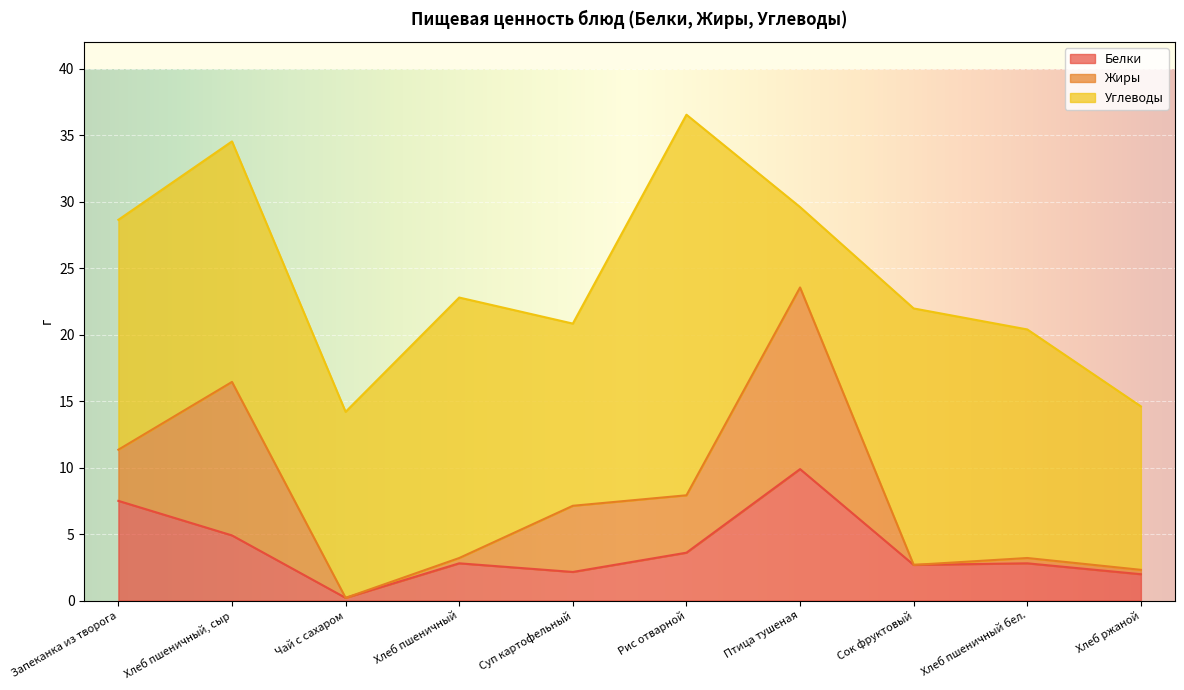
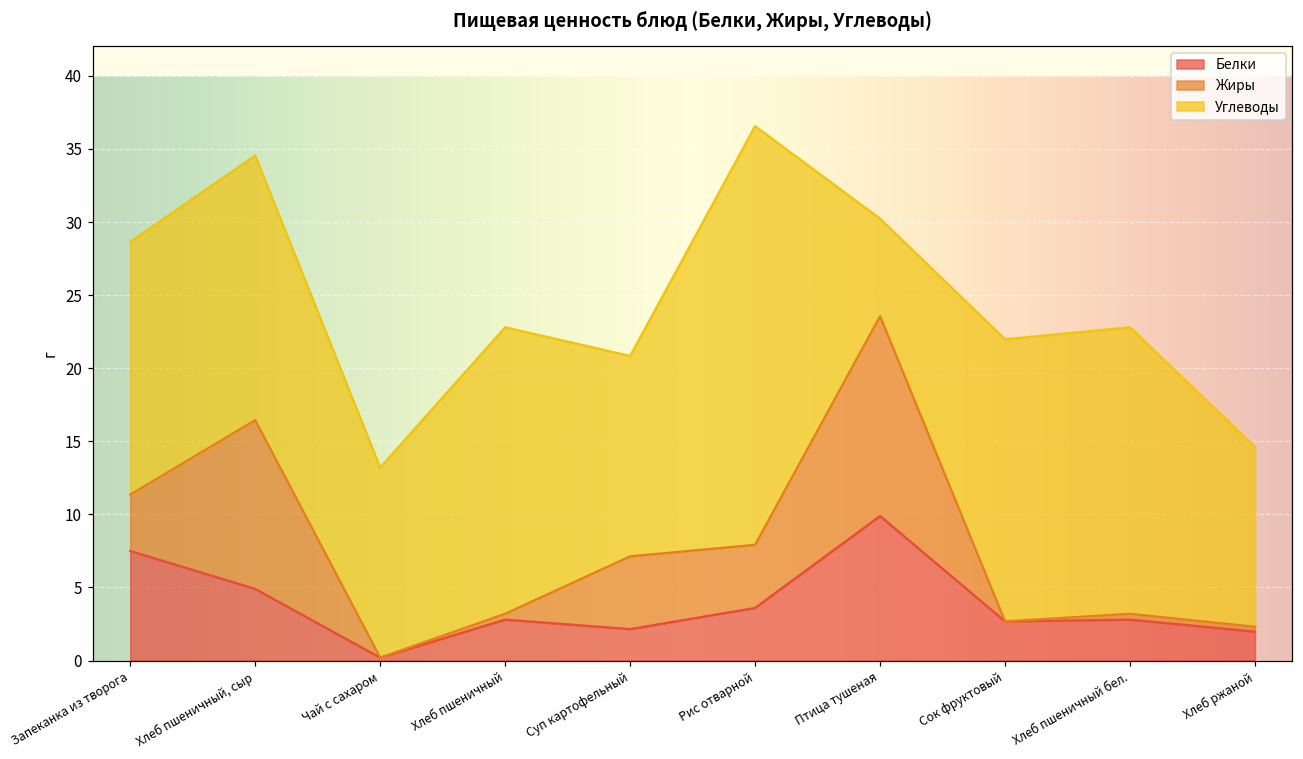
Углеводы, Чай с сахаром: 14 -> 13
Углеводы, Птица тушеная: 6.1 -> 6.7
Углеводы, Хлеб пшеничный бел.: 17.2 -> 19.6
